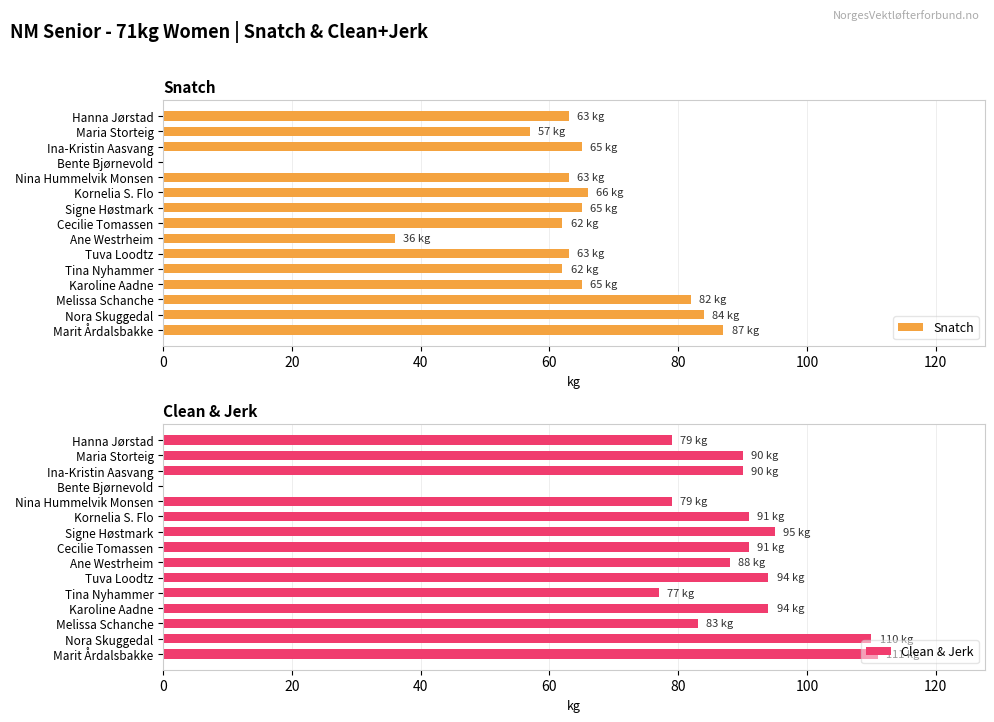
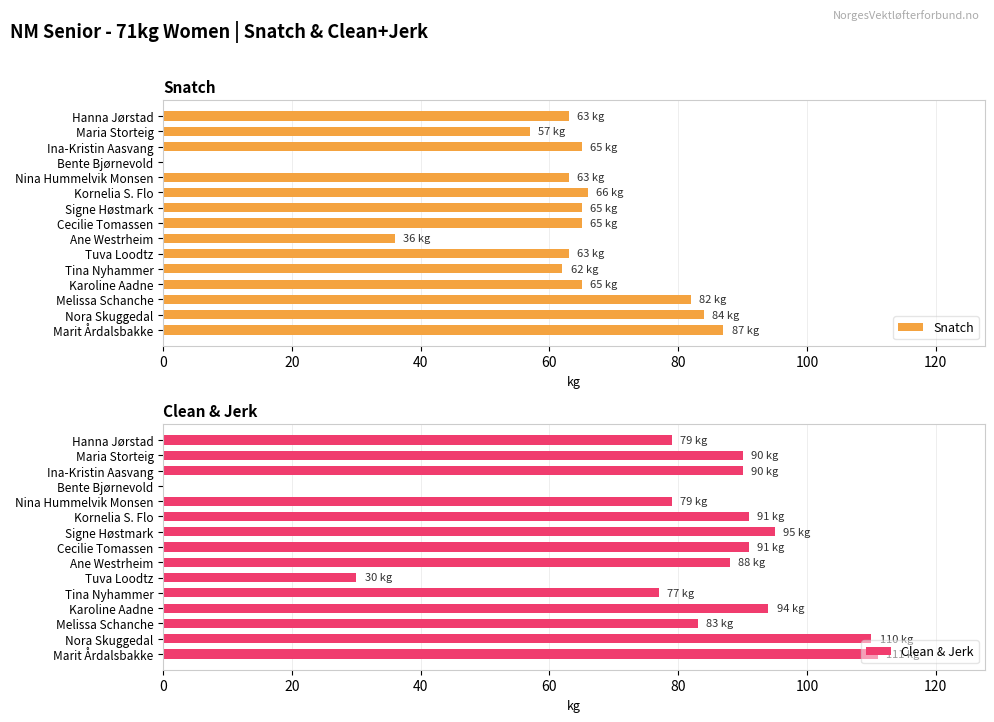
Snatch, Cecilie Tomassen: 62 -> 65
Clean & Jerk, Tuva Loodtz: 94 -> 30
